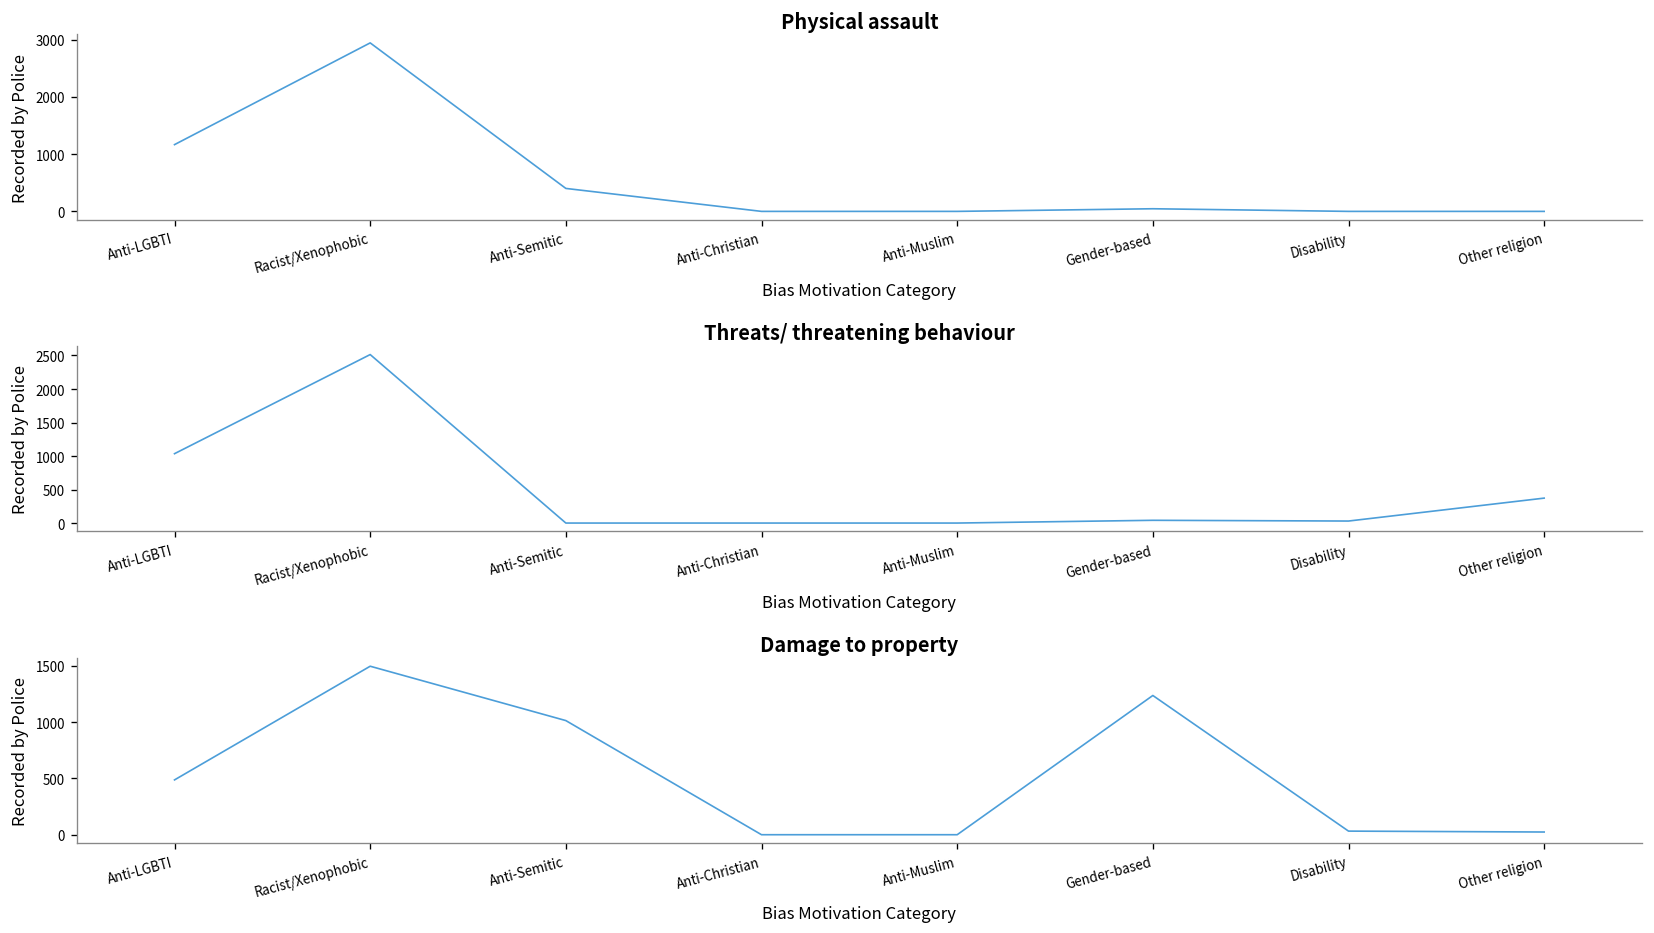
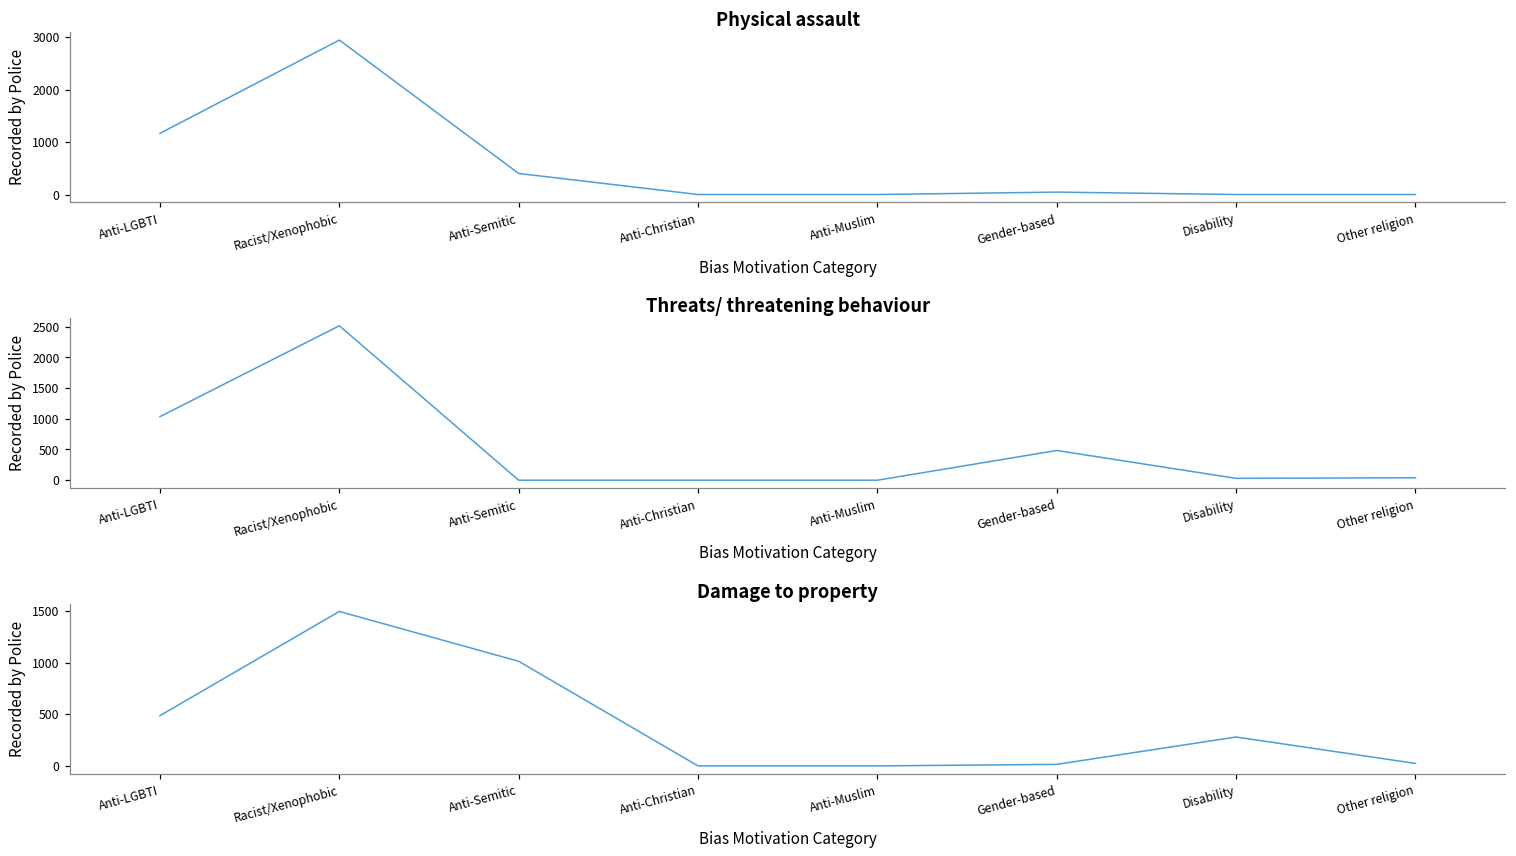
Threats/ threatening behaviour, Gender-based: 0 -> 500
Threats/ threatening behaviour, Other religion: 400 -> 0
Damage to property, Gender-based: 1200 -> 0
Damage to property, Disability: 0 -> 300
